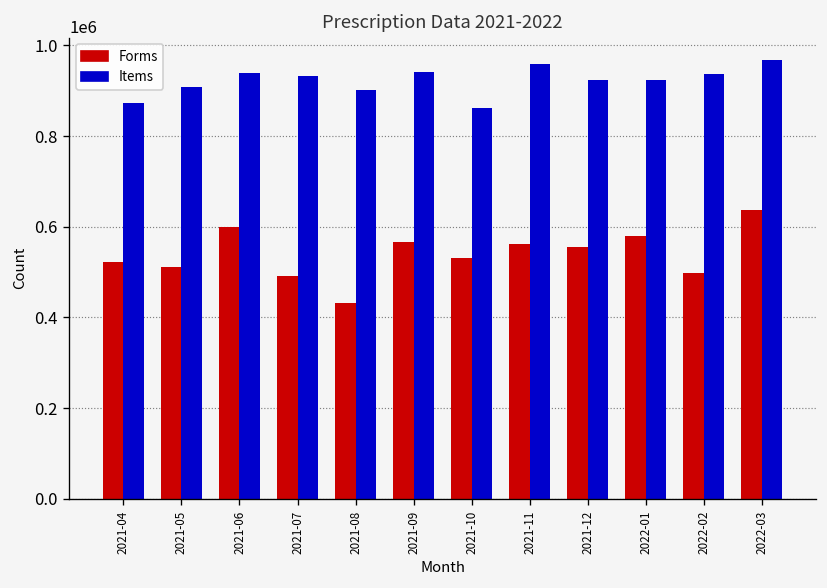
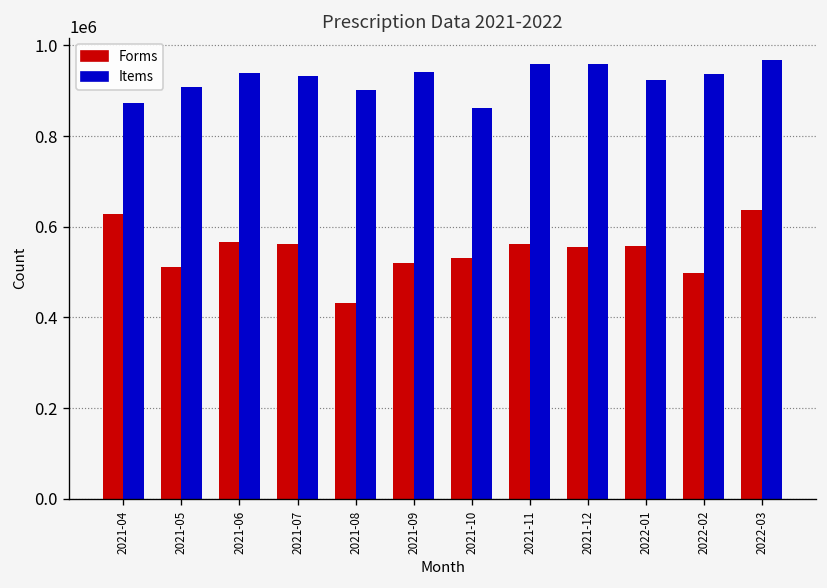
Forms, 2021-04: 520000 -> 630000
Forms, 2021-06: 600000 -> 570000
Forms, 2021-07: 490000 -> 560000
Forms, 2021-09: 570000 -> 520000
Items, 2021-12: 920000 -> 960000
Forms, 2022-01: 580000 -> 560000
